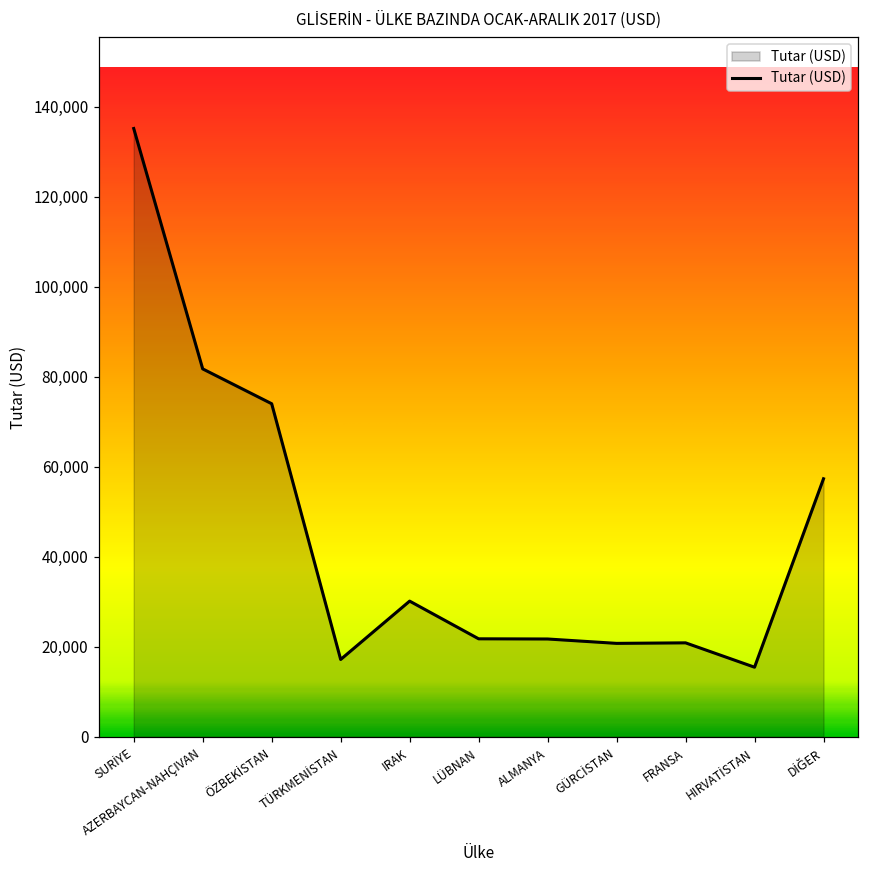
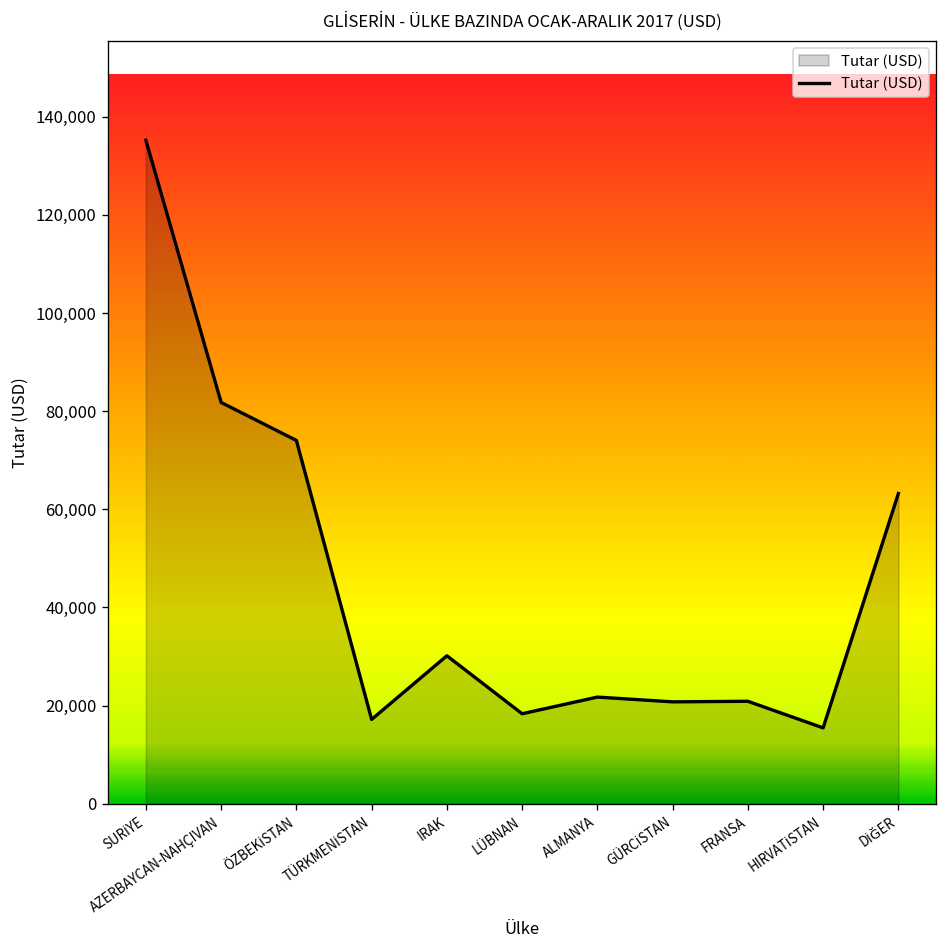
LÜBNAN: 22,000 -> 18,000
DİĞER: 57,000 -> 63,000
